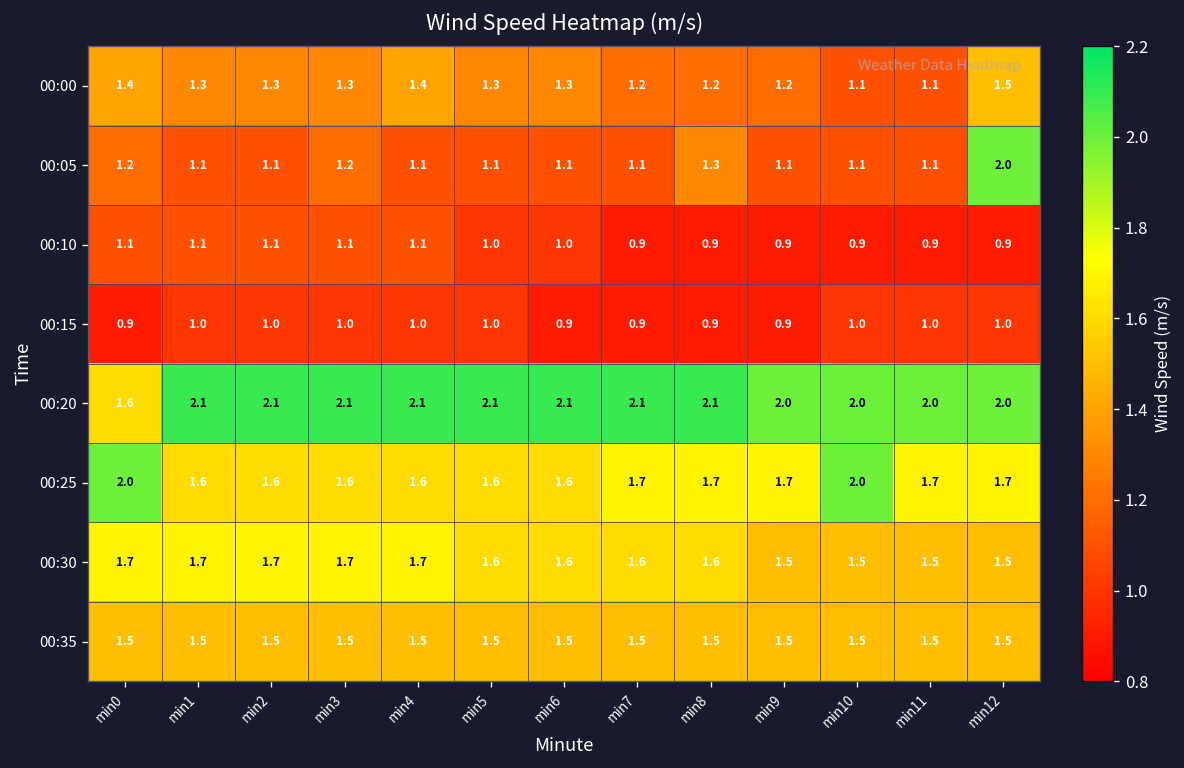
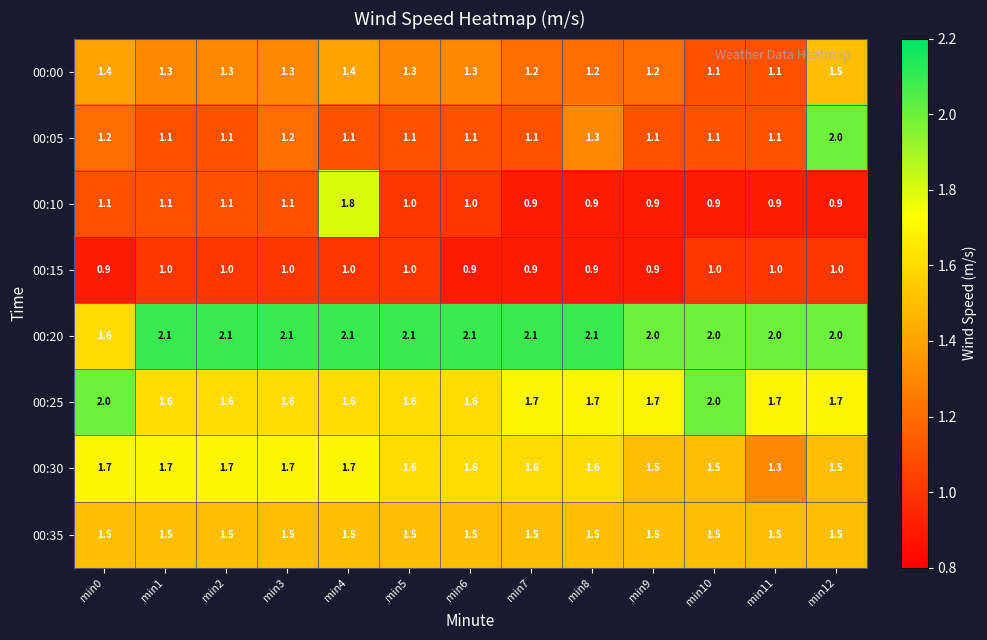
00:10, min4: 1.1 -> 1.8
00:30, min11: 1.5 -> 1.3
